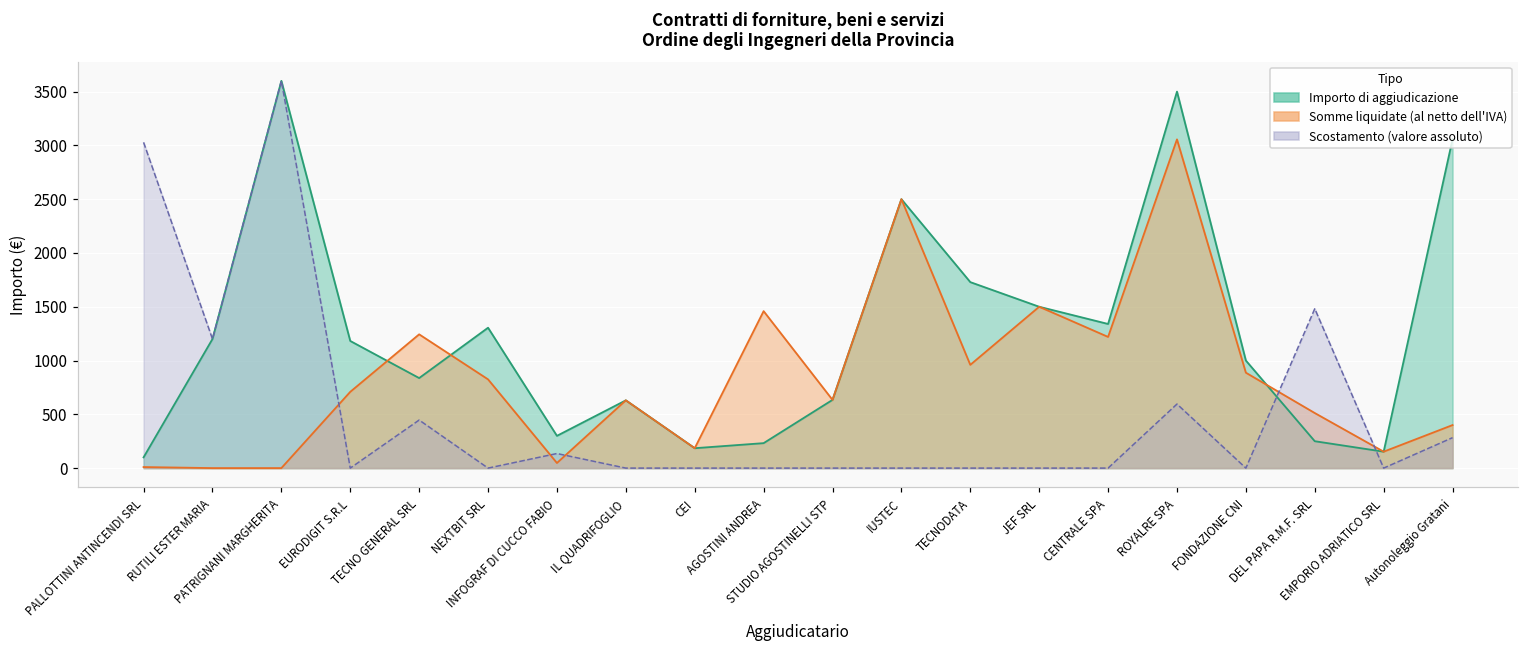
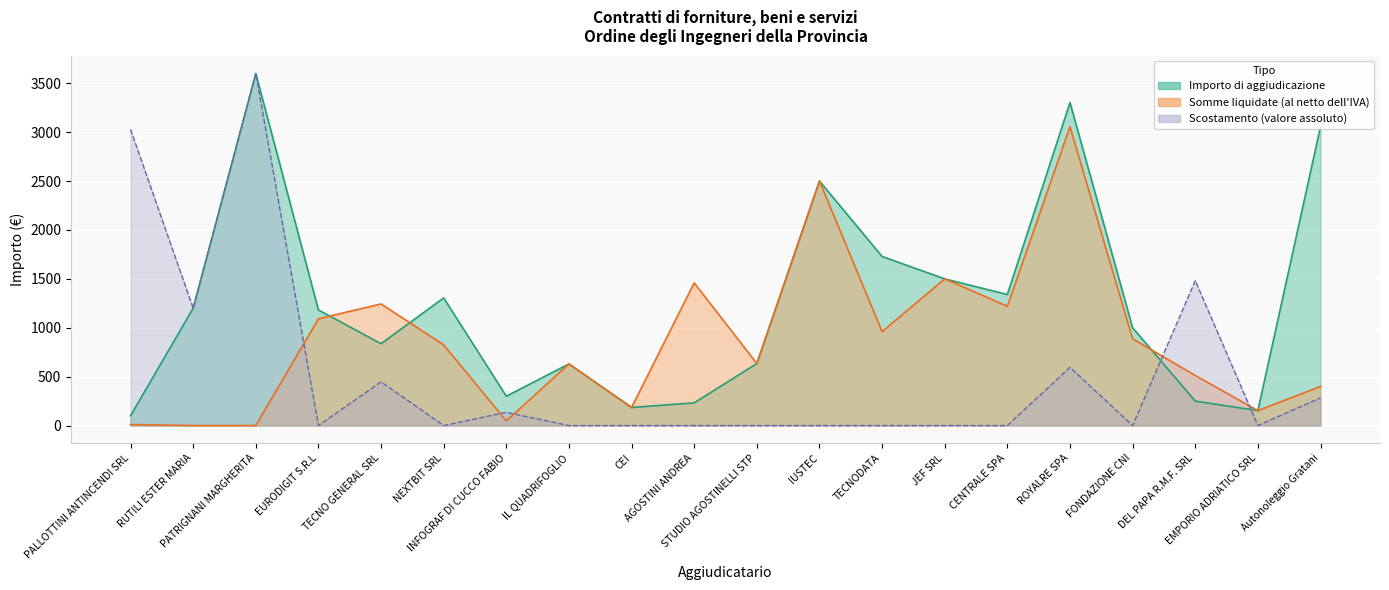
Somme liquidate (al netto dell'IVA), EURODIGIT S.R.L: 700 -> 1100
Importo di aggiudicazione, ROYALRE SPA: 3500 -> 3300
